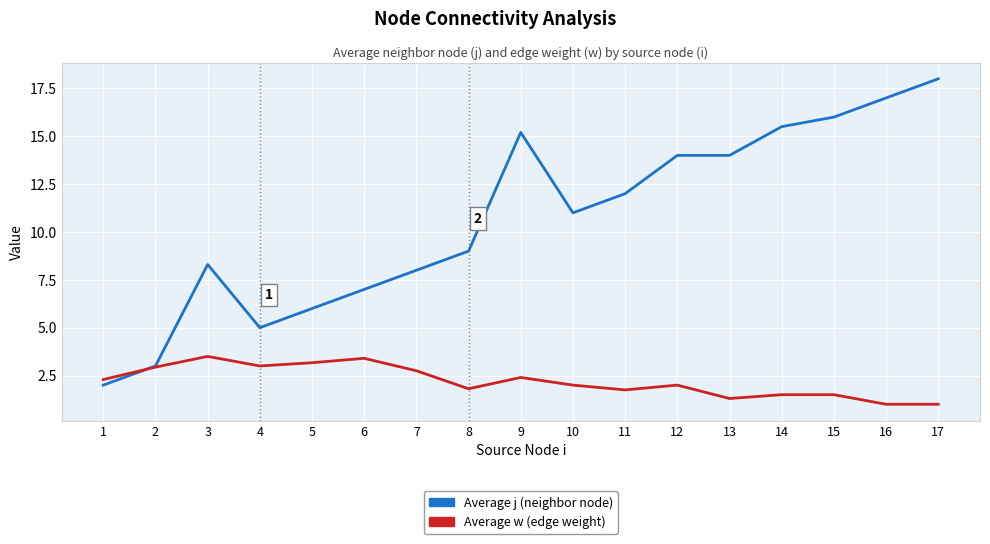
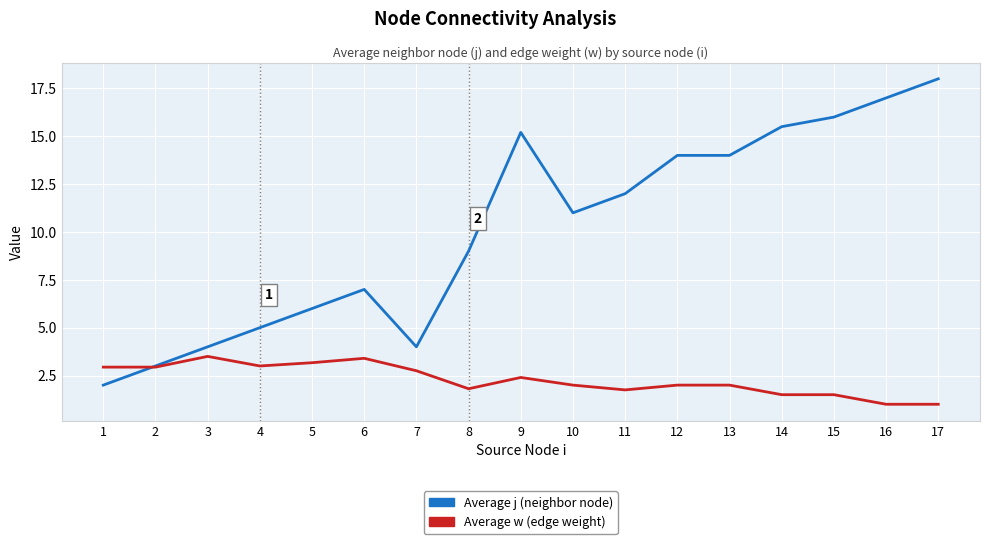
Average w (edge weight), 1: 2.3 -> 2.9
Average j (neighbor node), 3: 8.3 -> 4.0
Average j (neighbor node), 7: 8 -> 4
Average w (edge weight), 13: 1.3 -> 2.0
